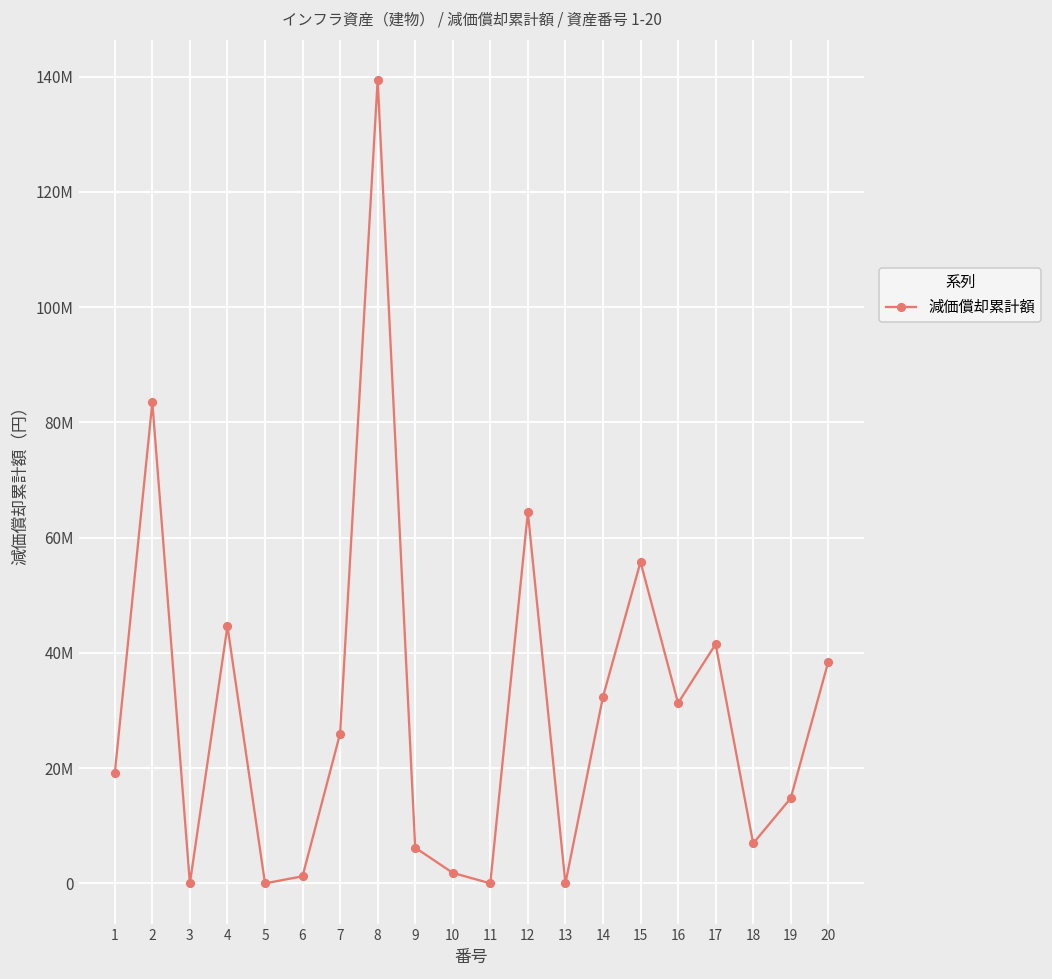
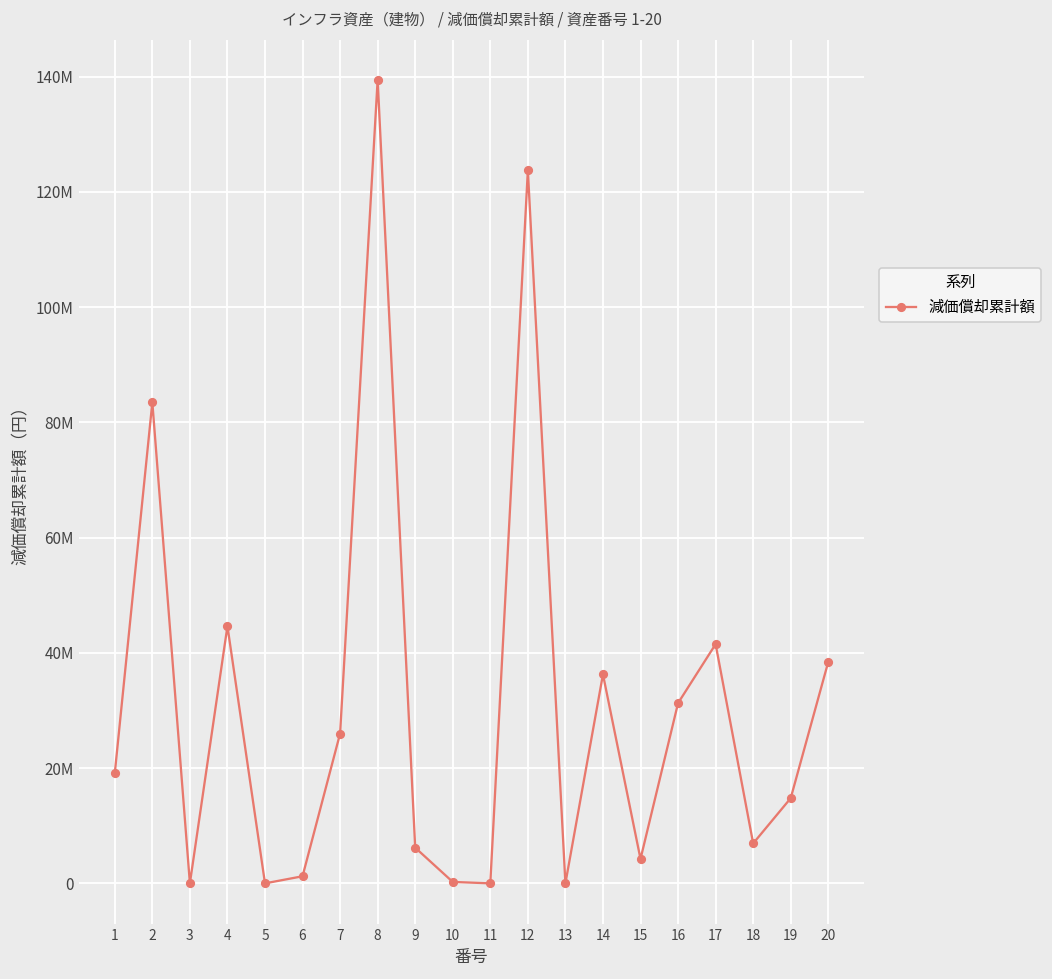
10: 2000000 -> 0
12: 64000000 -> 124000000
14: 32000000 -> 36000000
15: 56000000 -> 4000000
